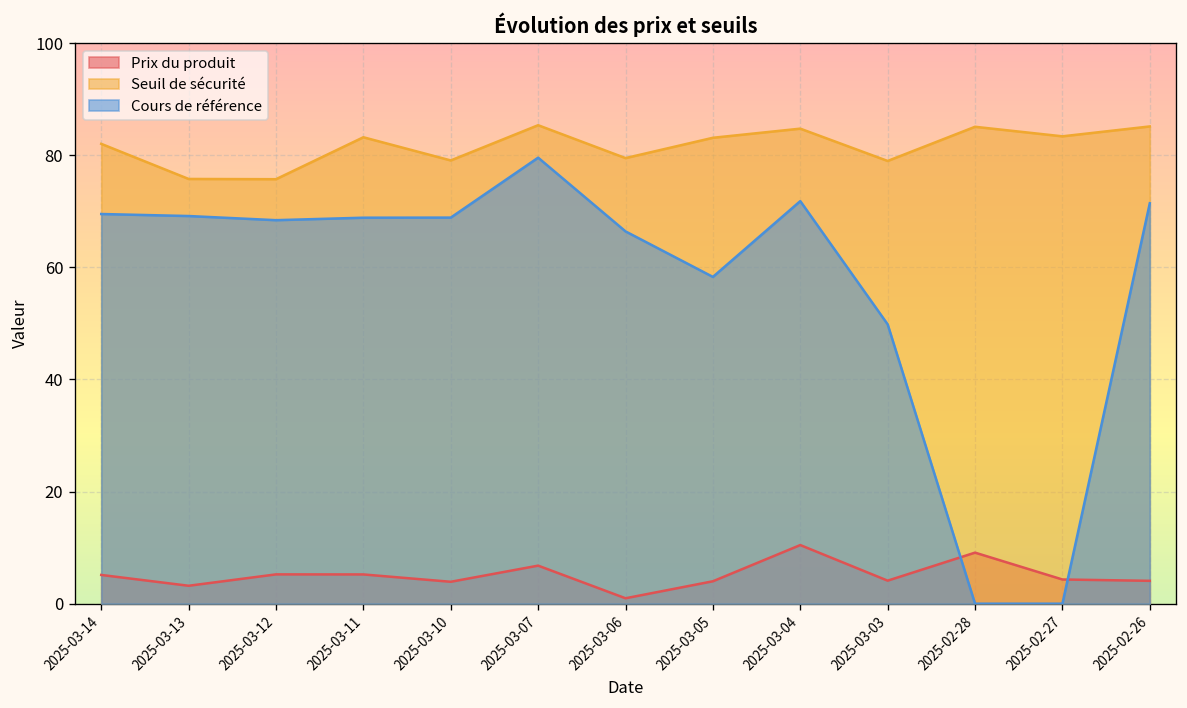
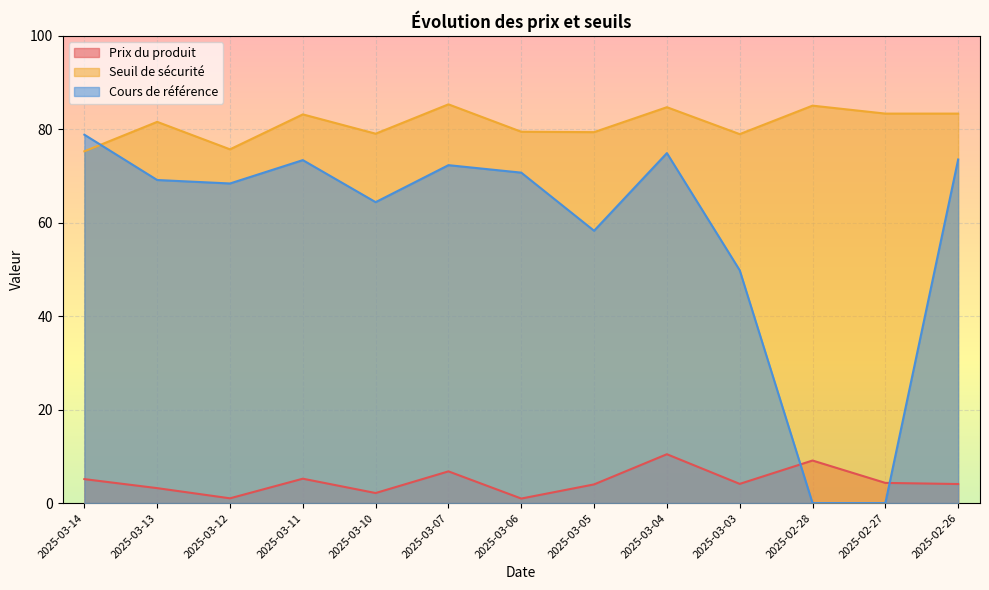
Seuil de sécurité, 2025-03-14: 82 -> 75
Cours de référence, 2025-03-14: 70 -> 79
Seuil de sécurité, 2025-03-13: 76 -> 82
Prix du produit, 2025-03-12: 5 -> 1
Cours de référence, 2025-03-11: 69 -> 73
Prix du produit, 2025-03-10: 4 -> 2
Cours de référence, 2025-03-10: 69 -> 64
Cours de référence, 2025-03-07: 80 -> 72
Cours de référence, 2025-03-06: 66 -> 71
Seuil de sécurité, 2025-03-05: 83 -> 79
Cours de référence, 2025-03-04: 72 -> 75
Seuil de sécurité, 2025-02-26: 85 -> 83
Cours de référence, 2025-02-26: 71 -> 74
